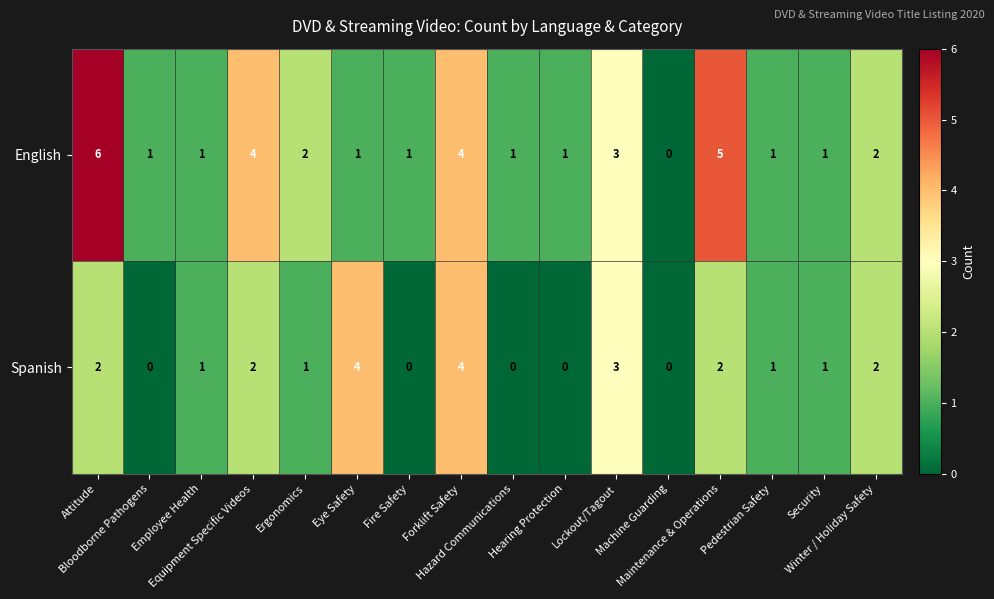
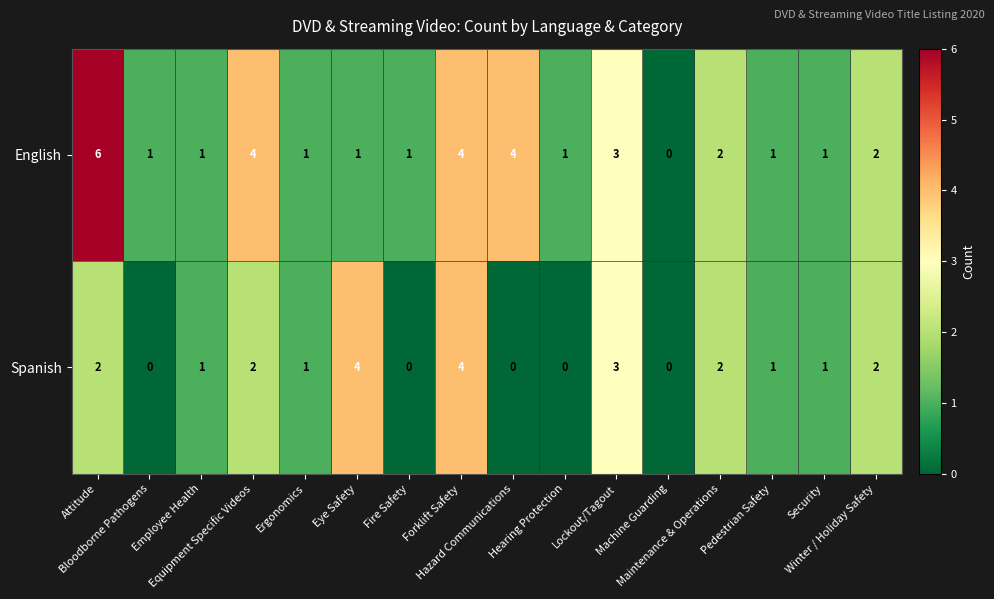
English, Ergonomics: 2 -> 1
English, Hazard Communications: 1 -> 4
English, Maintenance & Operations: 5 -> 2
